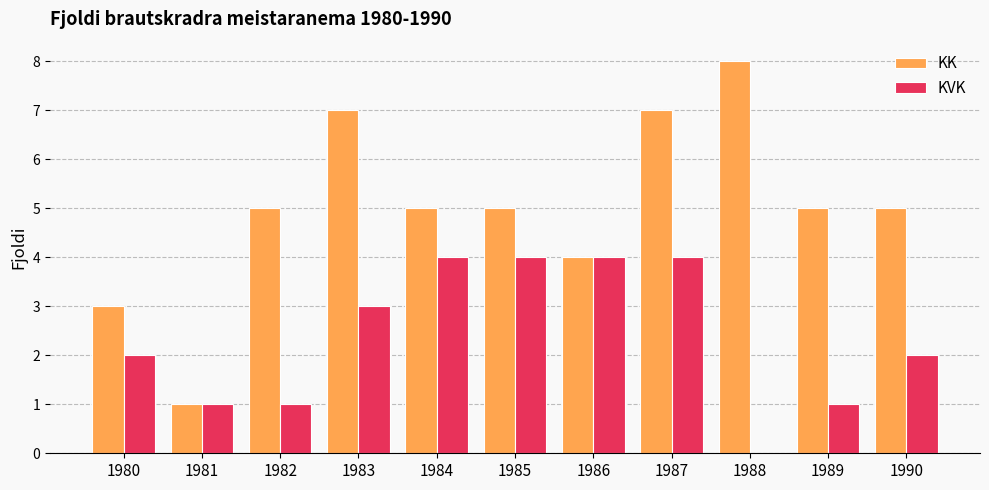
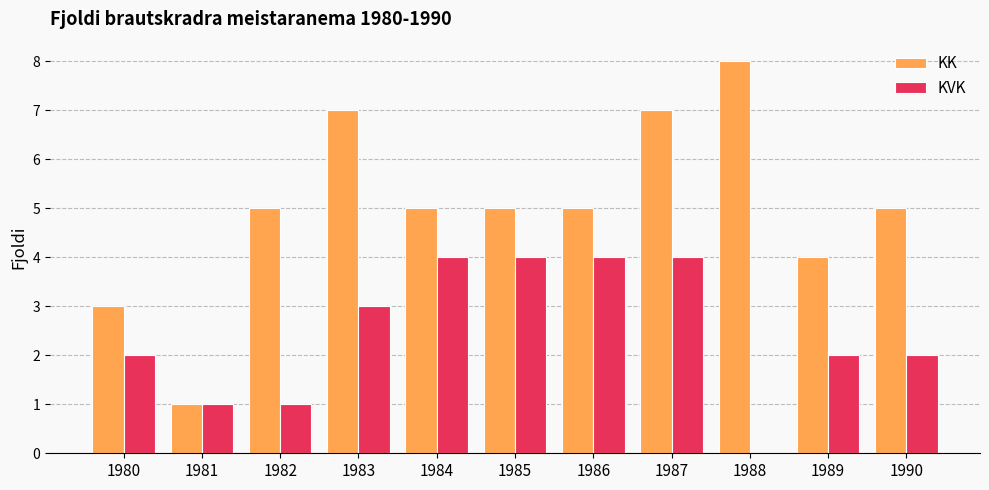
KK, 1986: 4 -> 5
KK, 1989: 5 -> 4
KVK, 1989: 1 -> 2
